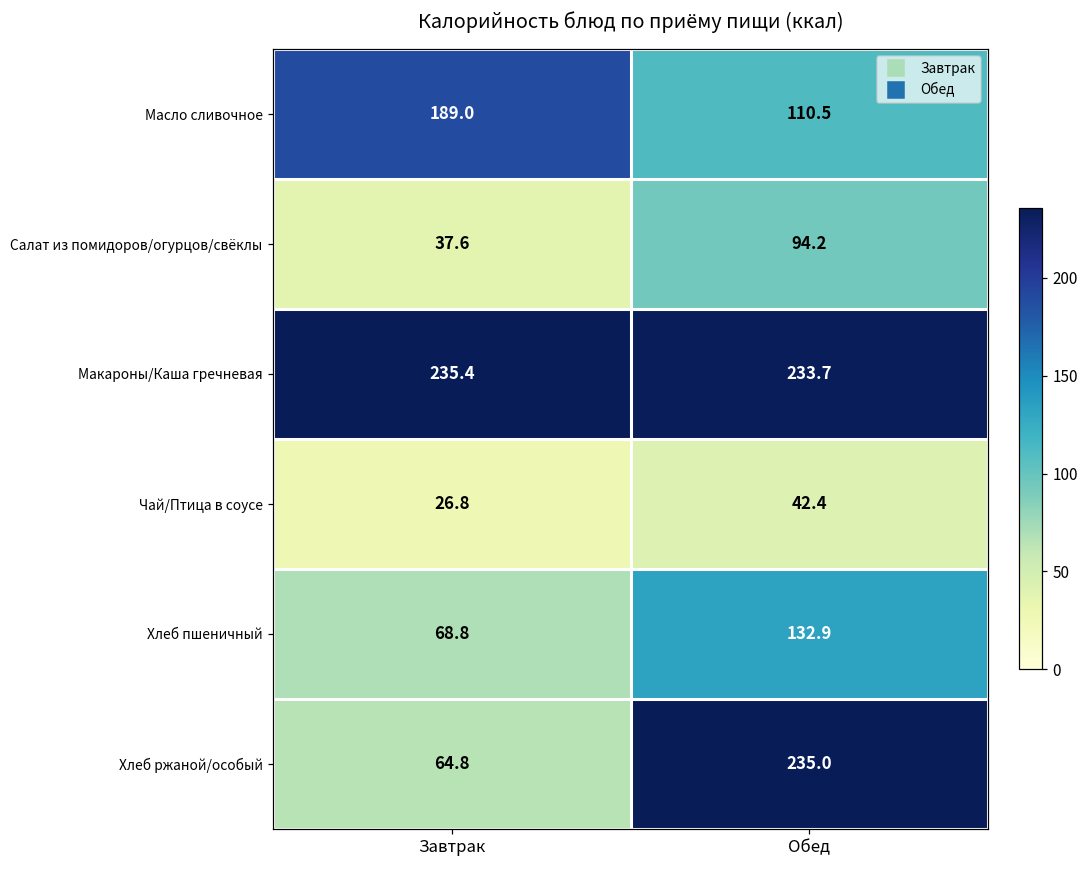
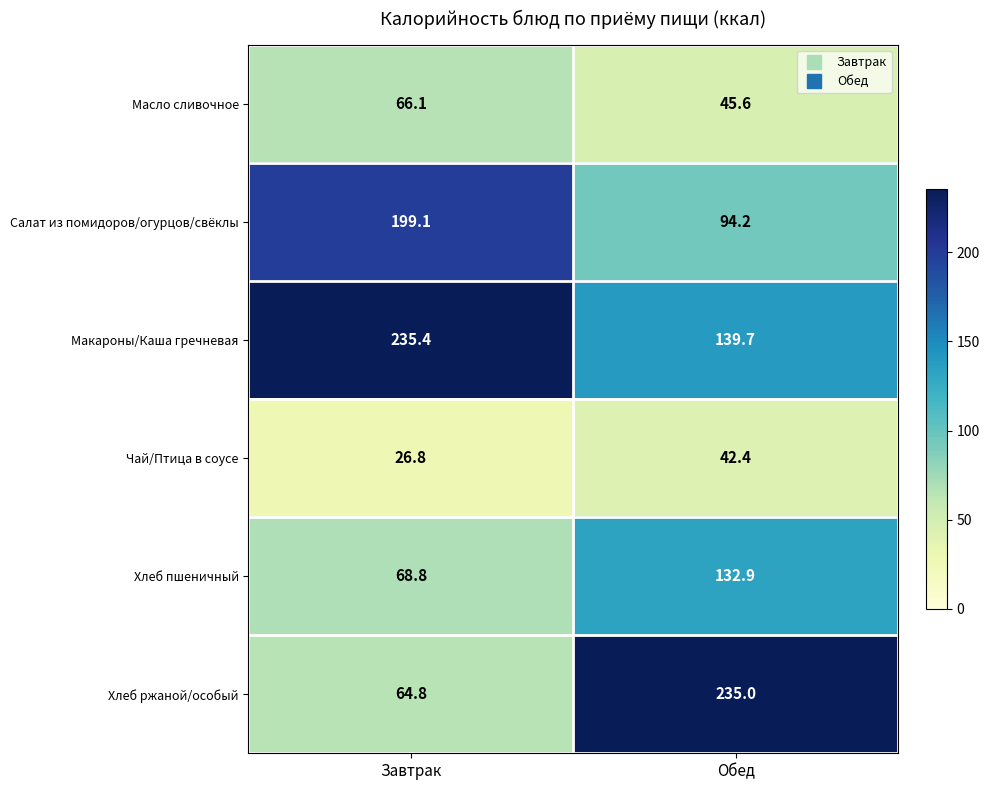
Масло сливочное, Завтрак: 189.0 -> 66.1
Масло сливочное, Обед: 110.5 -> 45.6
Салат из помидоров/огурцов/свёклы, Завтрак: 37.6 -> 199.1
Макароны/Каша гречневая, Обед: 233.7 -> 139.7
